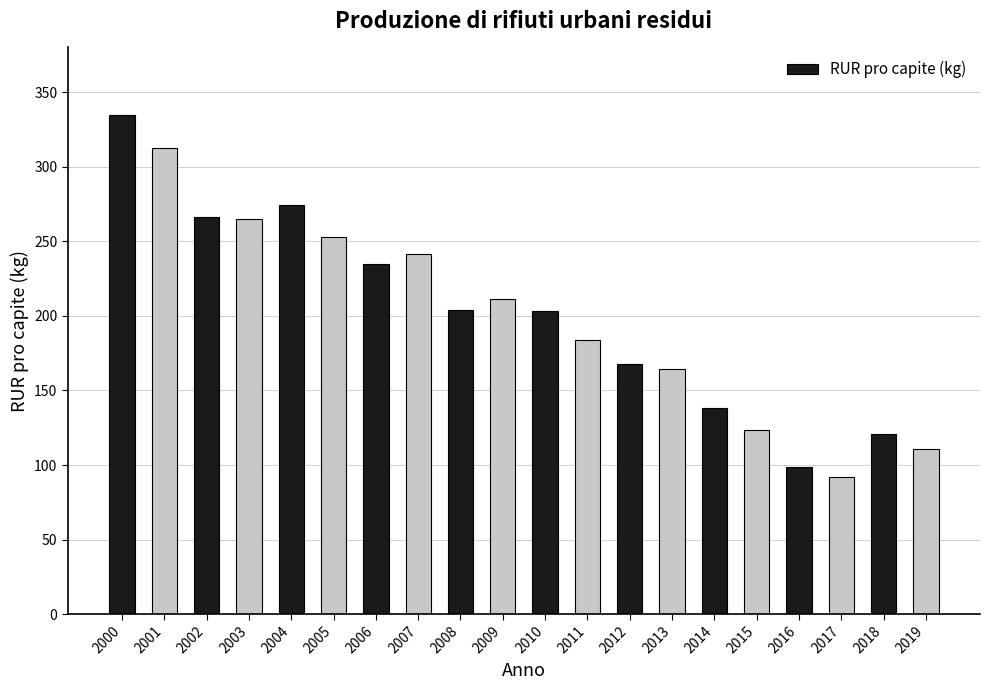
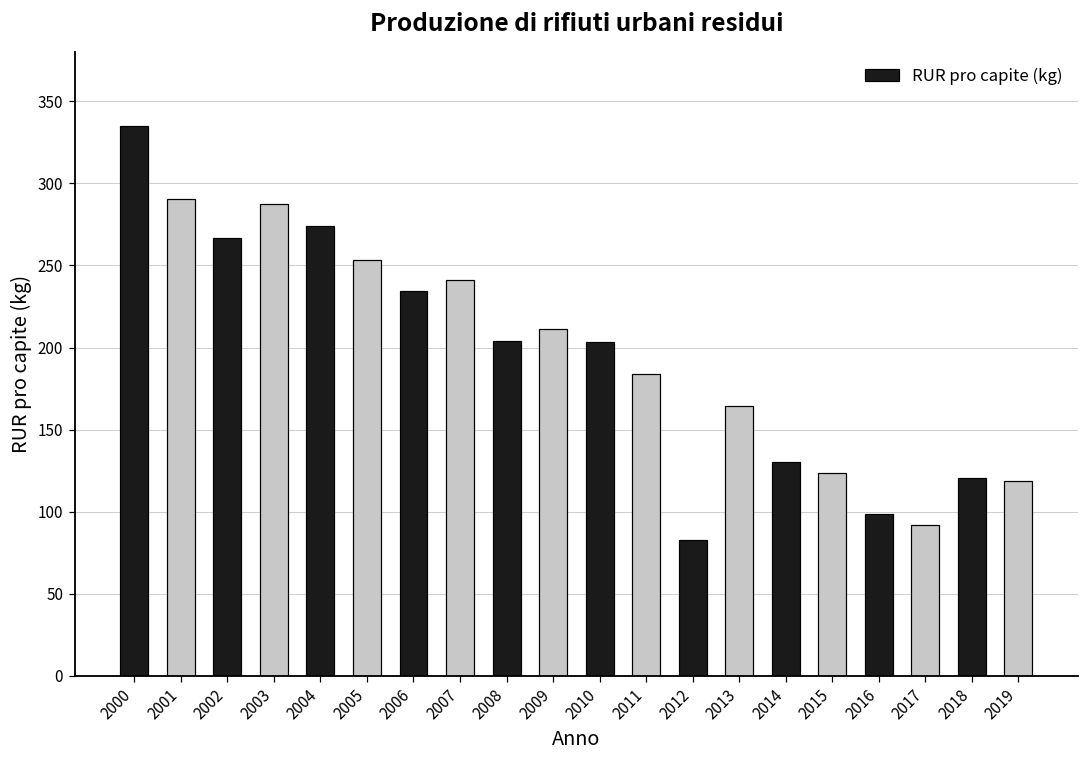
2001: 312 -> 291
2003: 265 -> 287
2012: 168 -> 83
2014: 138 -> 131
2019: 110 -> 119
